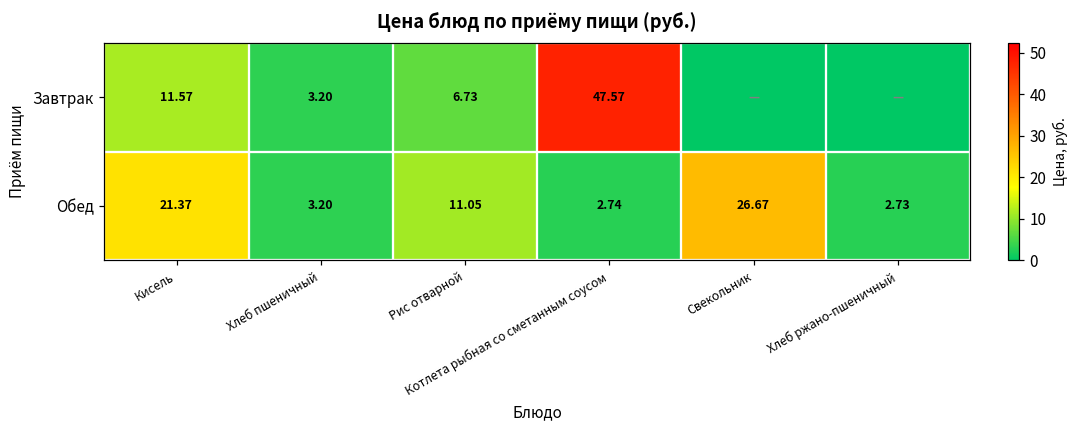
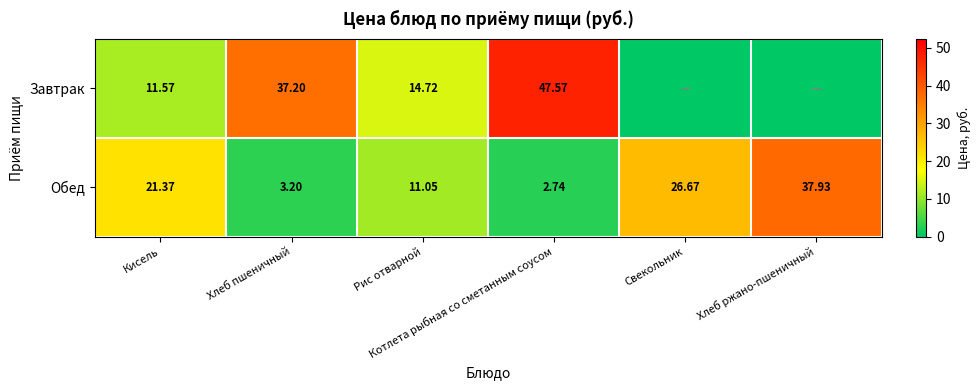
Завтрак, Хлеб пшеничный: 3.20 -> 37.20
Завтрак, Рис отварной: 6.73 -> 14.72
Обед, Хлеб ржано-пшеничный: 2.73 -> 37.93
